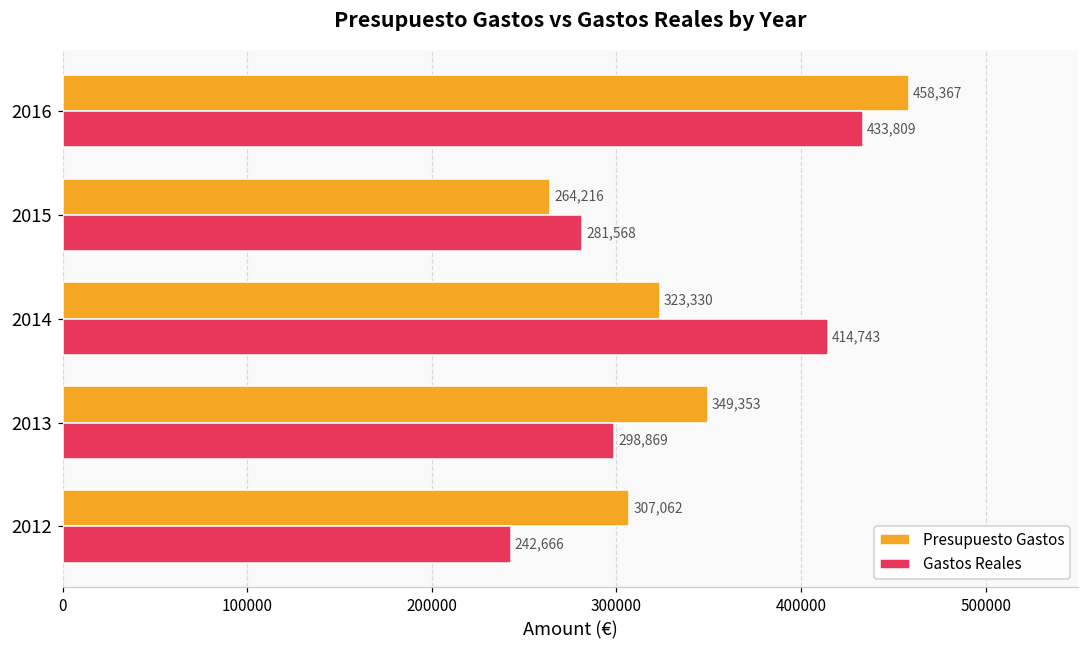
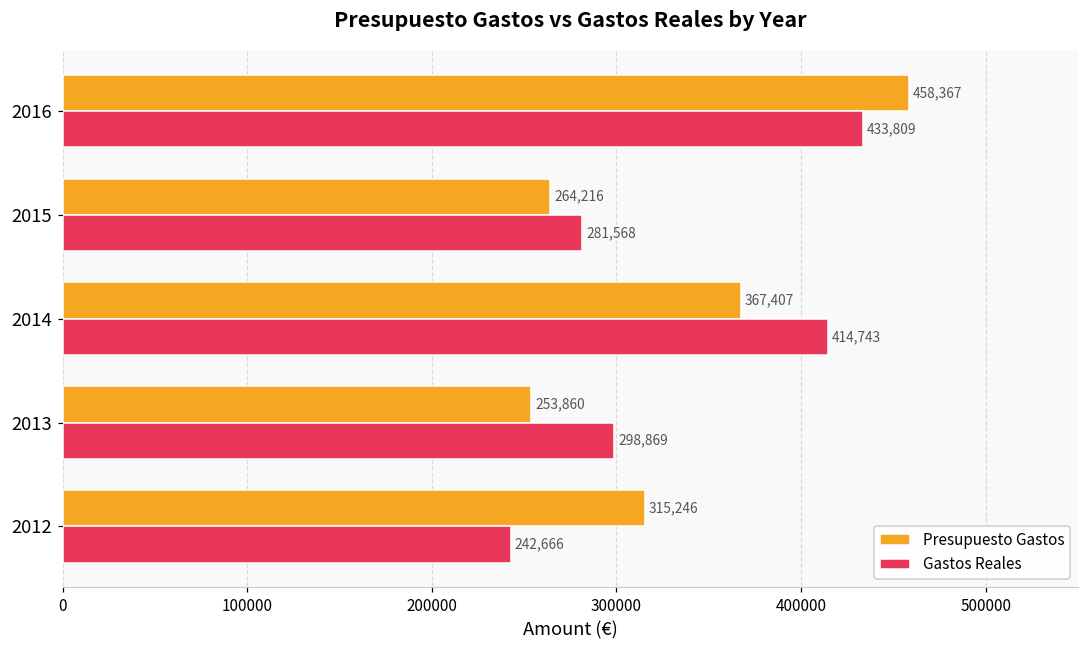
Presupuesto Gastos, 2014: 323,330 -> 367,407
Presupuesto Gastos, 2013: 349,353 -> 253,860
Presupuesto Gastos, 2012: 307,062 -> 315,246
